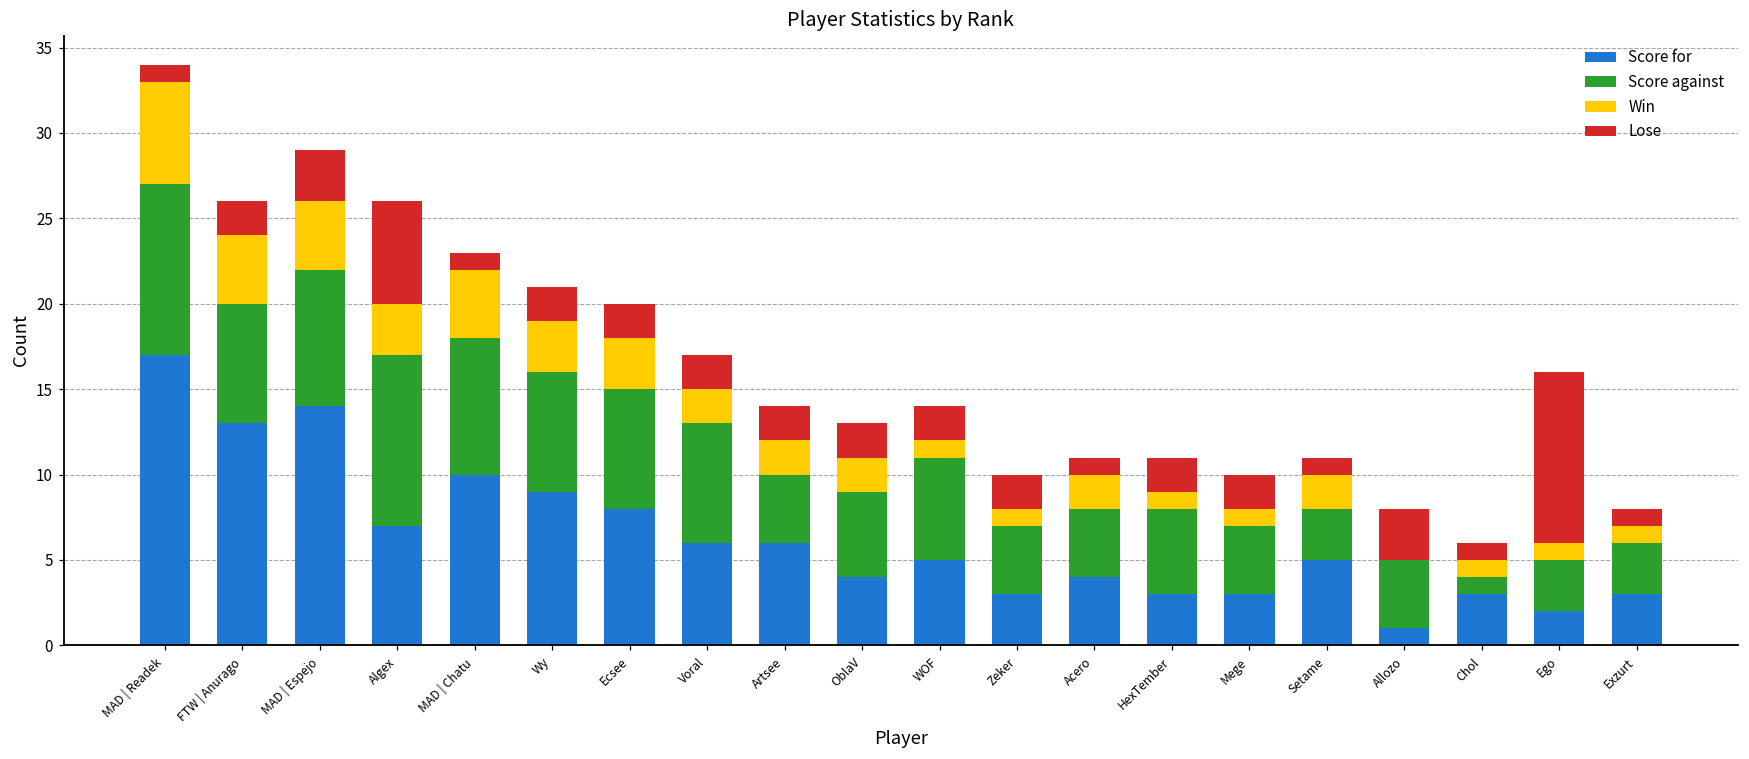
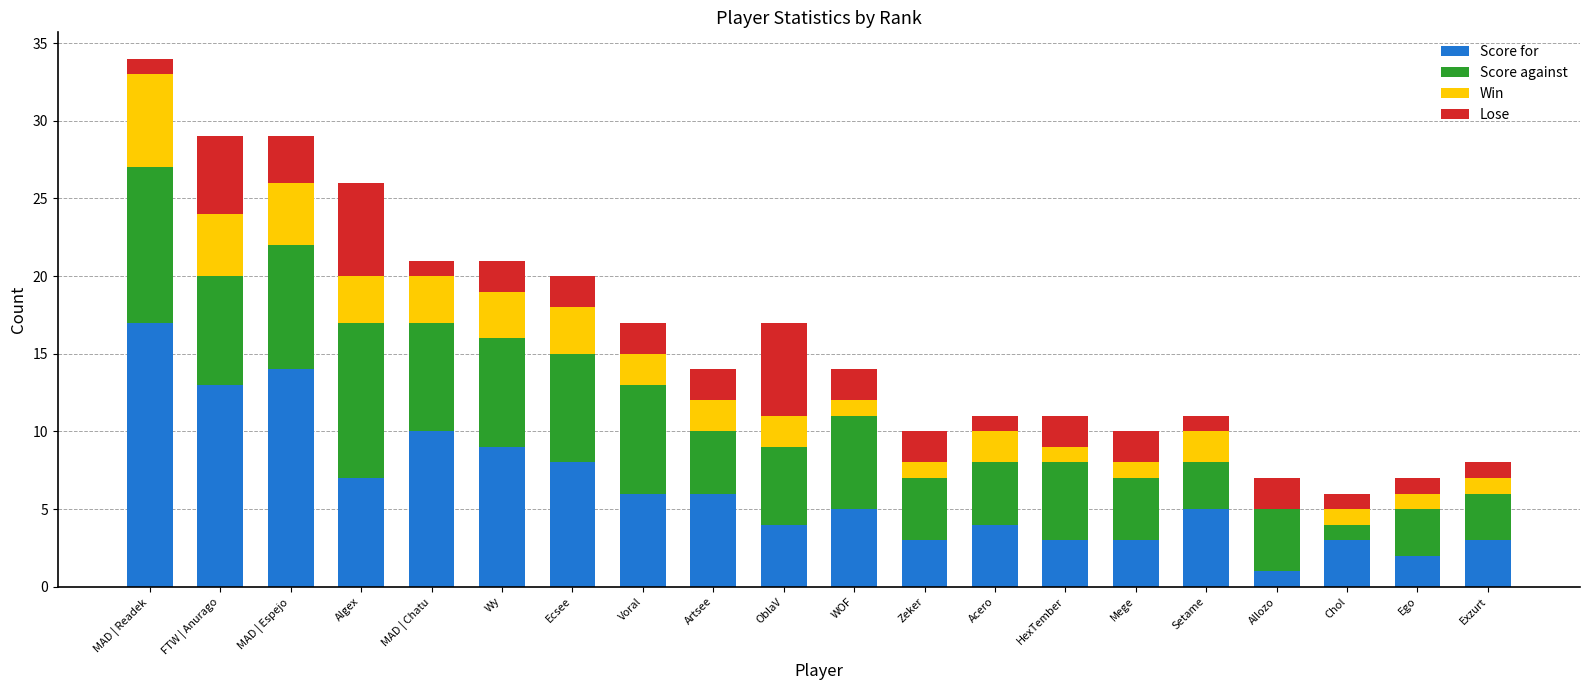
Lose, FTW | Anurago: 2 -> 5
Score against, MAD | Chatu: 8 -> 7
Win, MAD | Chatu: 4 -> 3
Lose, OblaV: 2 -> 6
Lose, Allozo: 3 -> 2
Lose, Ego: 10 -> 1
